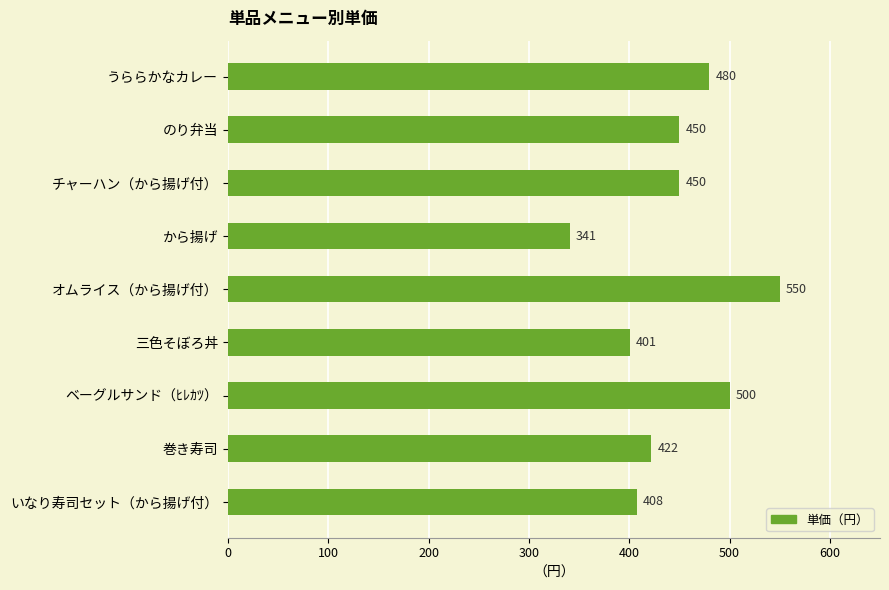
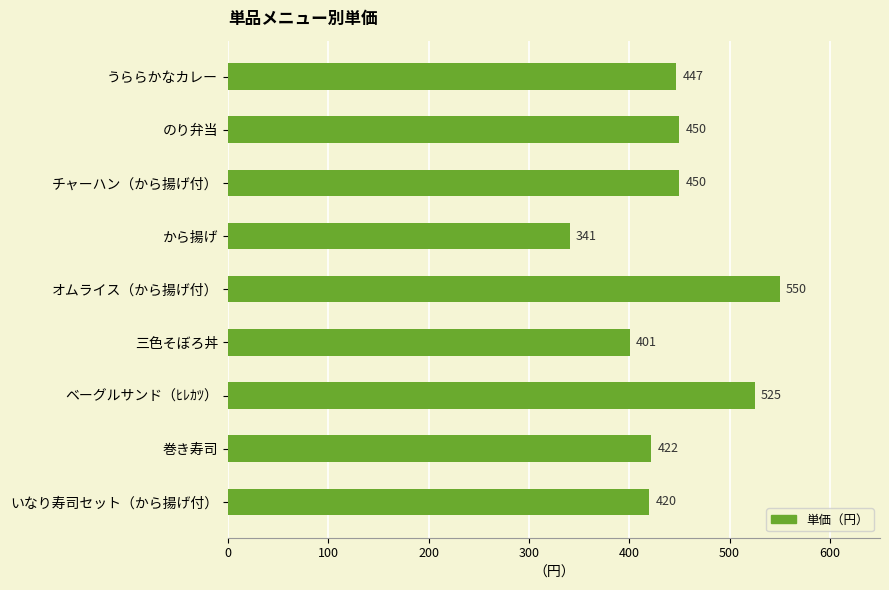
うららかなカレー: 480 -> 447
ベーグルサンド（ﾋﾚｶﾂ）: 500 -> 525
いなり寿司セット（から揚げ付）: 408 -> 420
